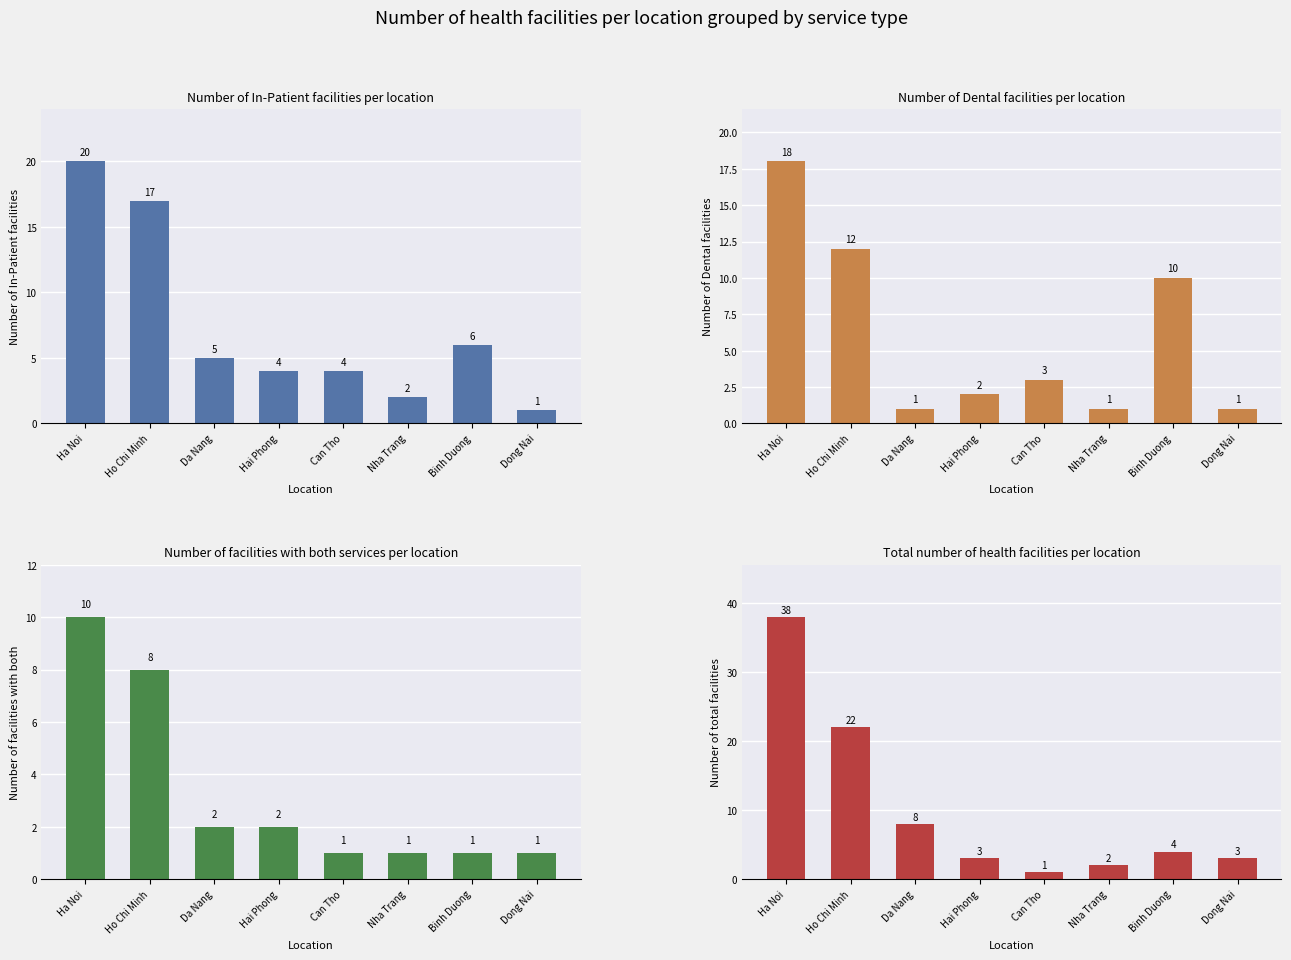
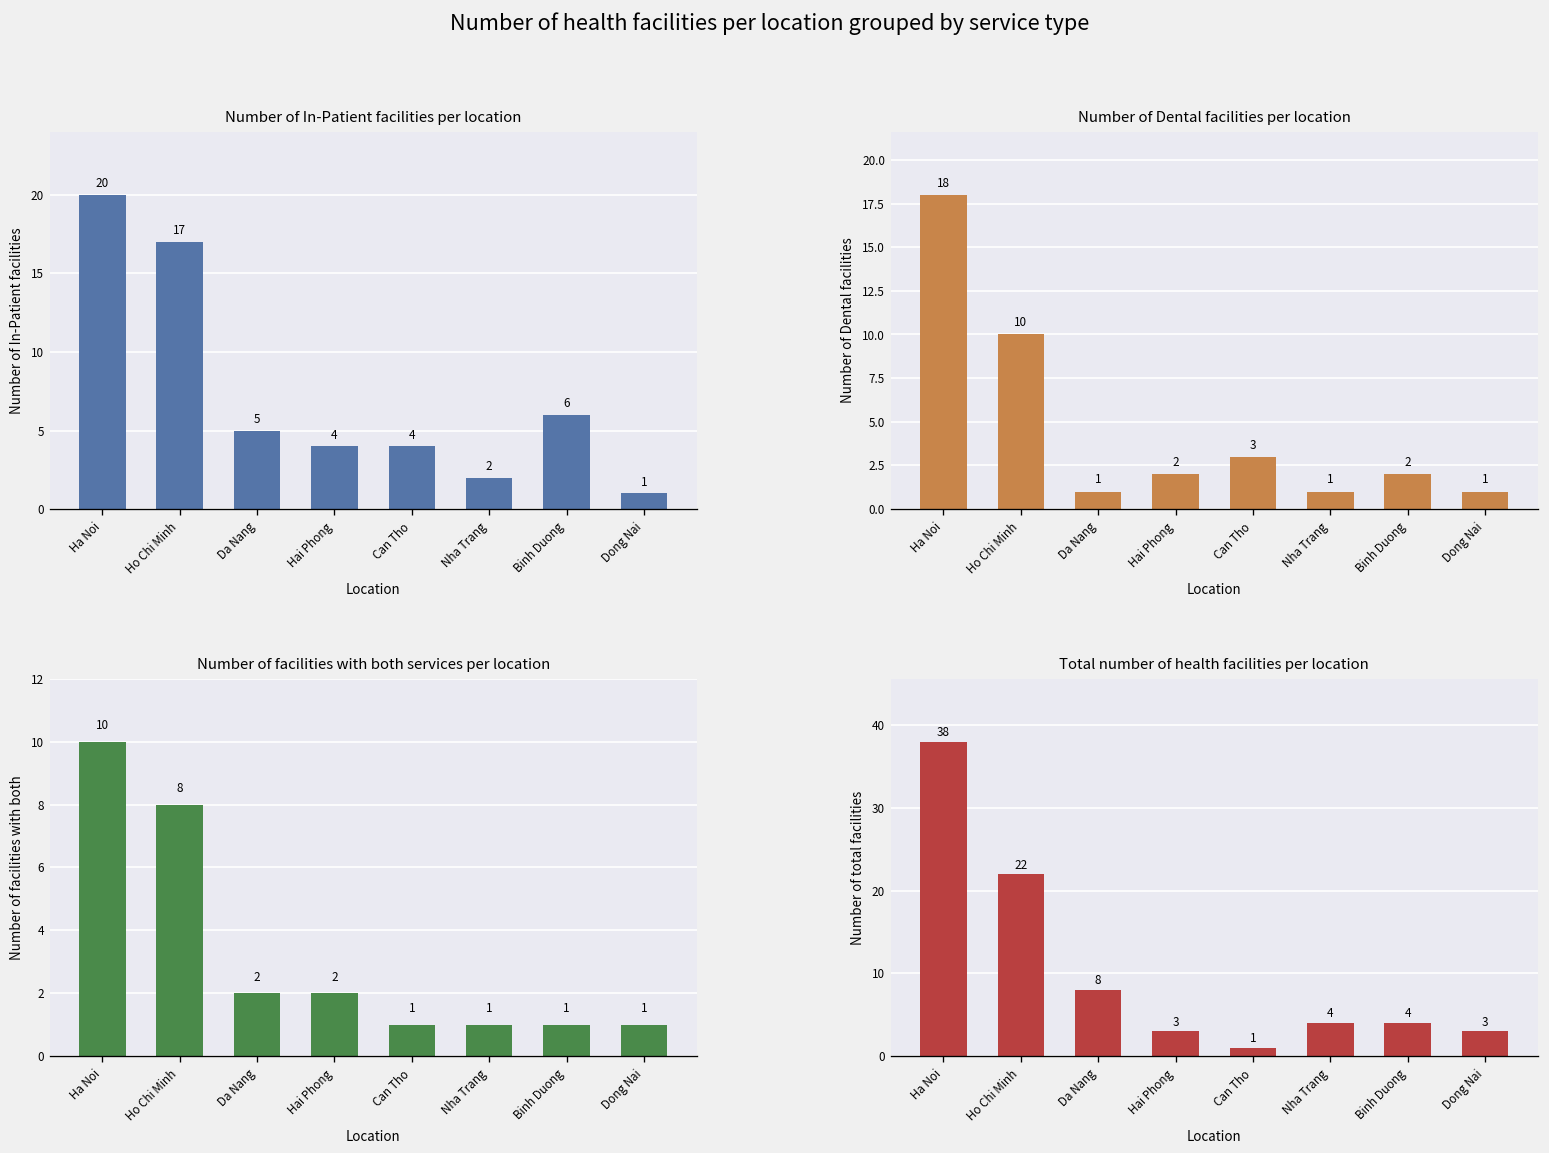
Number of Dental facilities per location, Ho Chi Minh: 12 -> 10
Number of Dental facilities per location, Binh Duong: 10 -> 2
Total number of health facilities per location, Nha Trang: 2 -> 4
